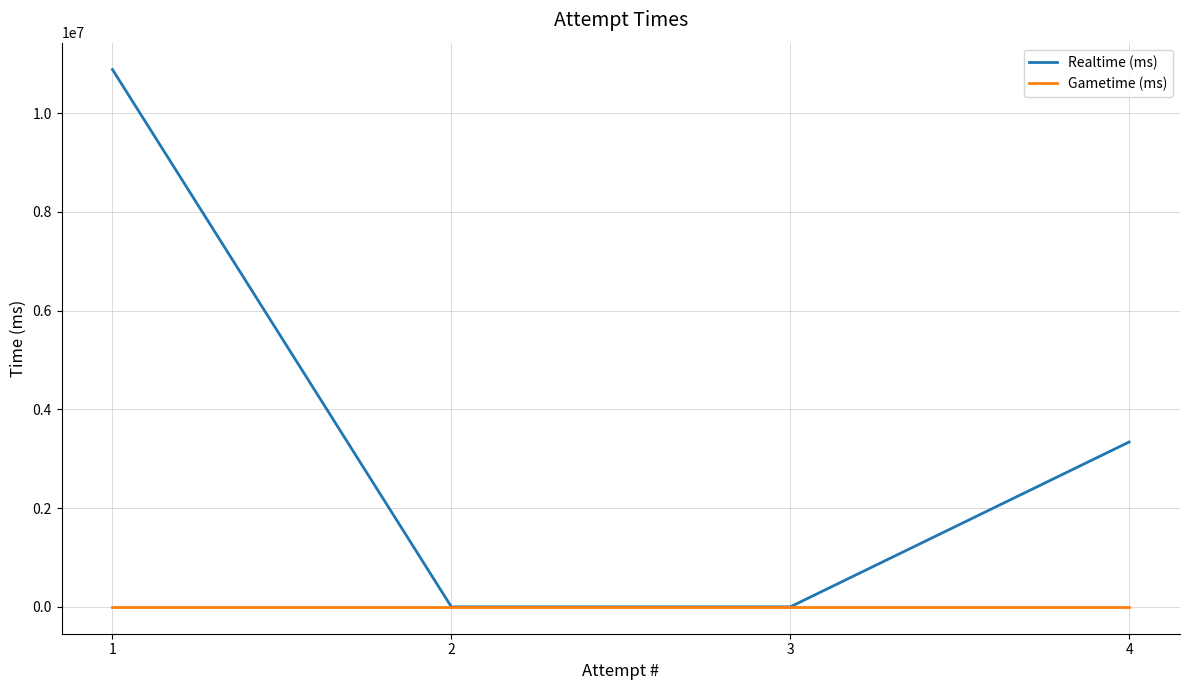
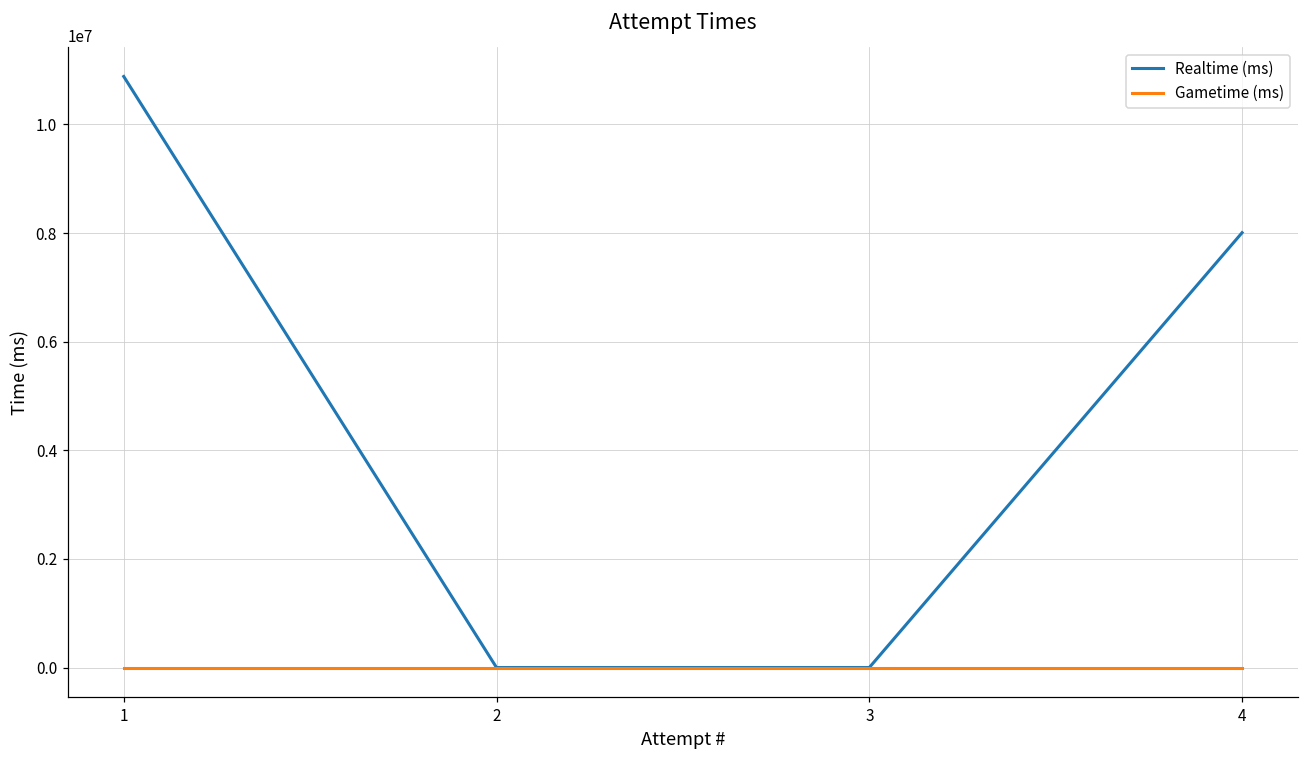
Realtime (ms), 4: 3300000 -> 8000000
